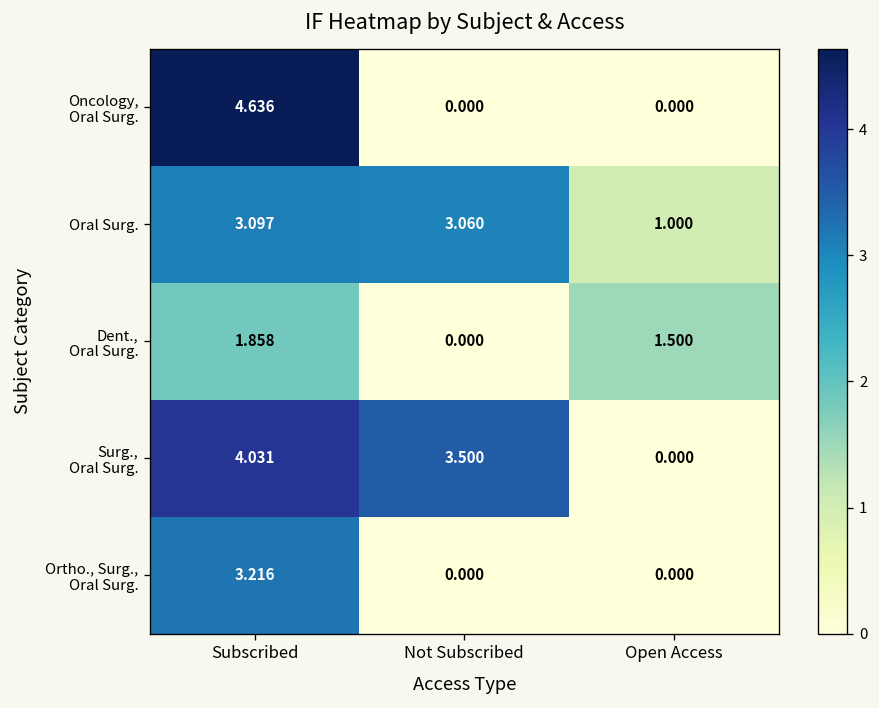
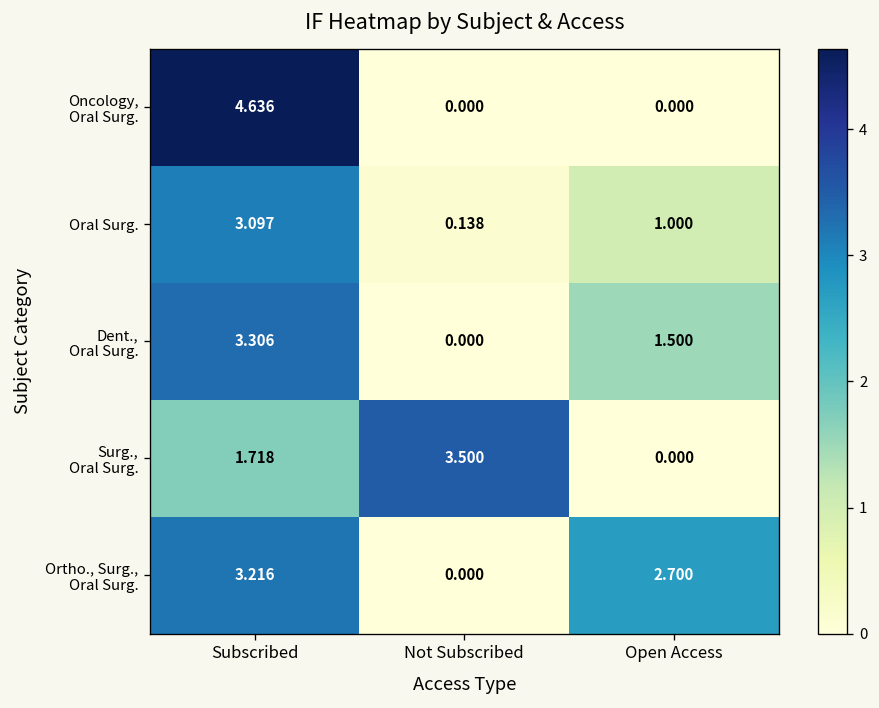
Oral Surg., Not Subscribed: 3.060 -> 0.138
Dent., Oral Surg., Subscribed: 1.858 -> 3.306
Surg., Oral Surg., Subscribed: 4.031 -> 1.718
Ortho., Surg., Oral Surg., Open Access: 0.000 -> 2.700
